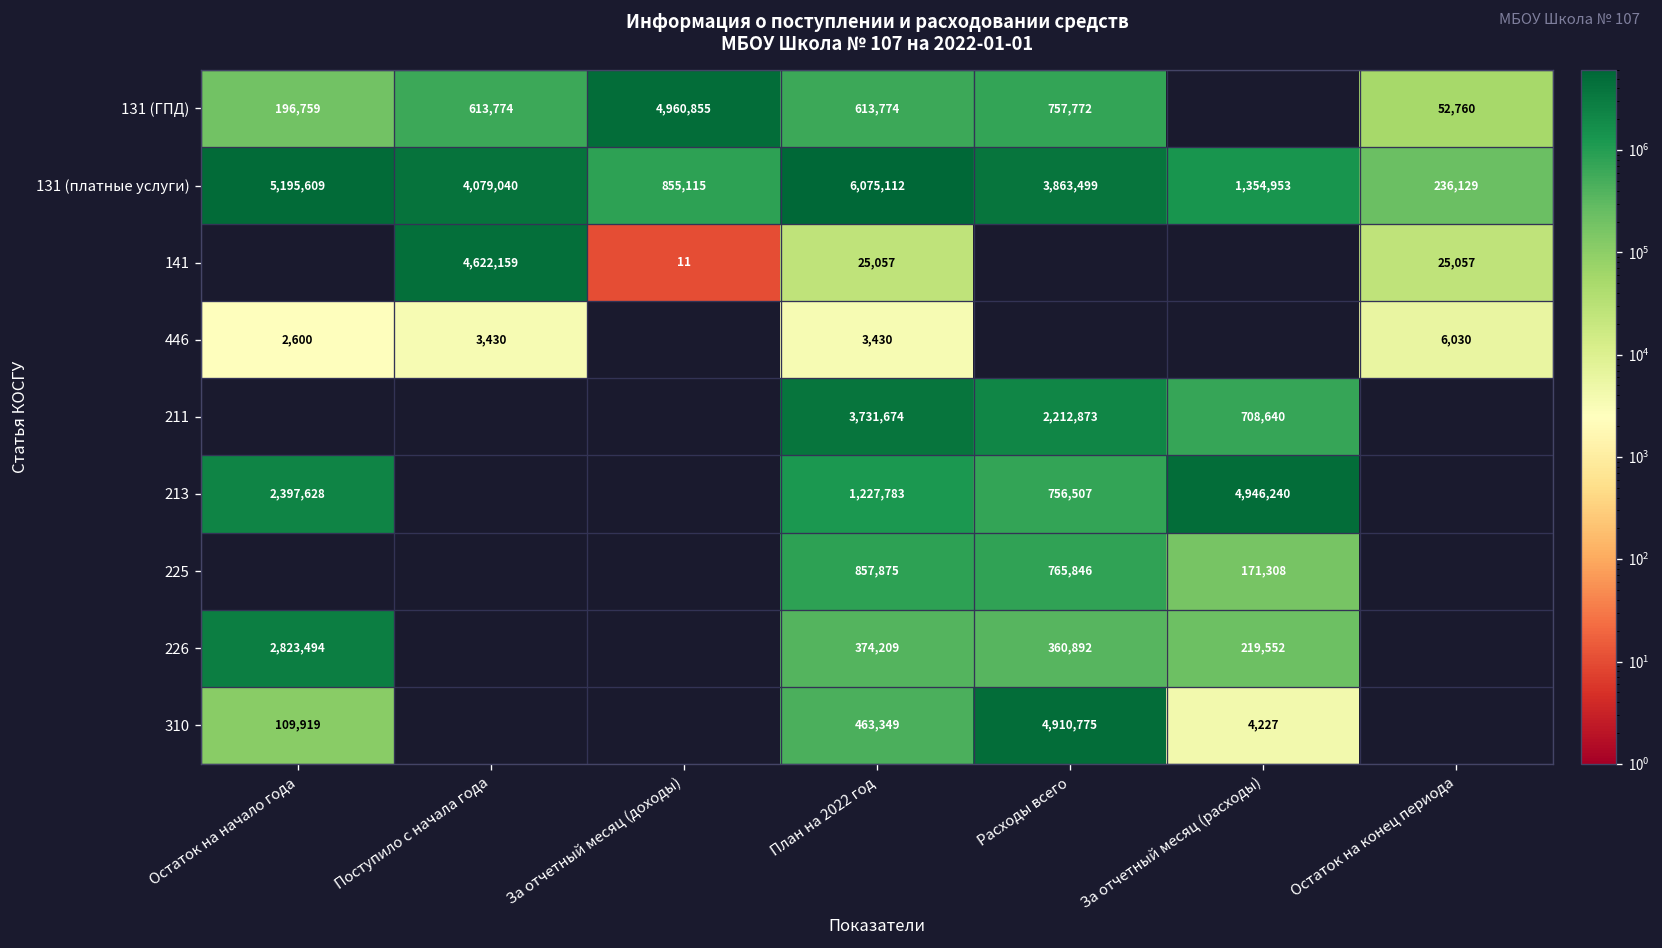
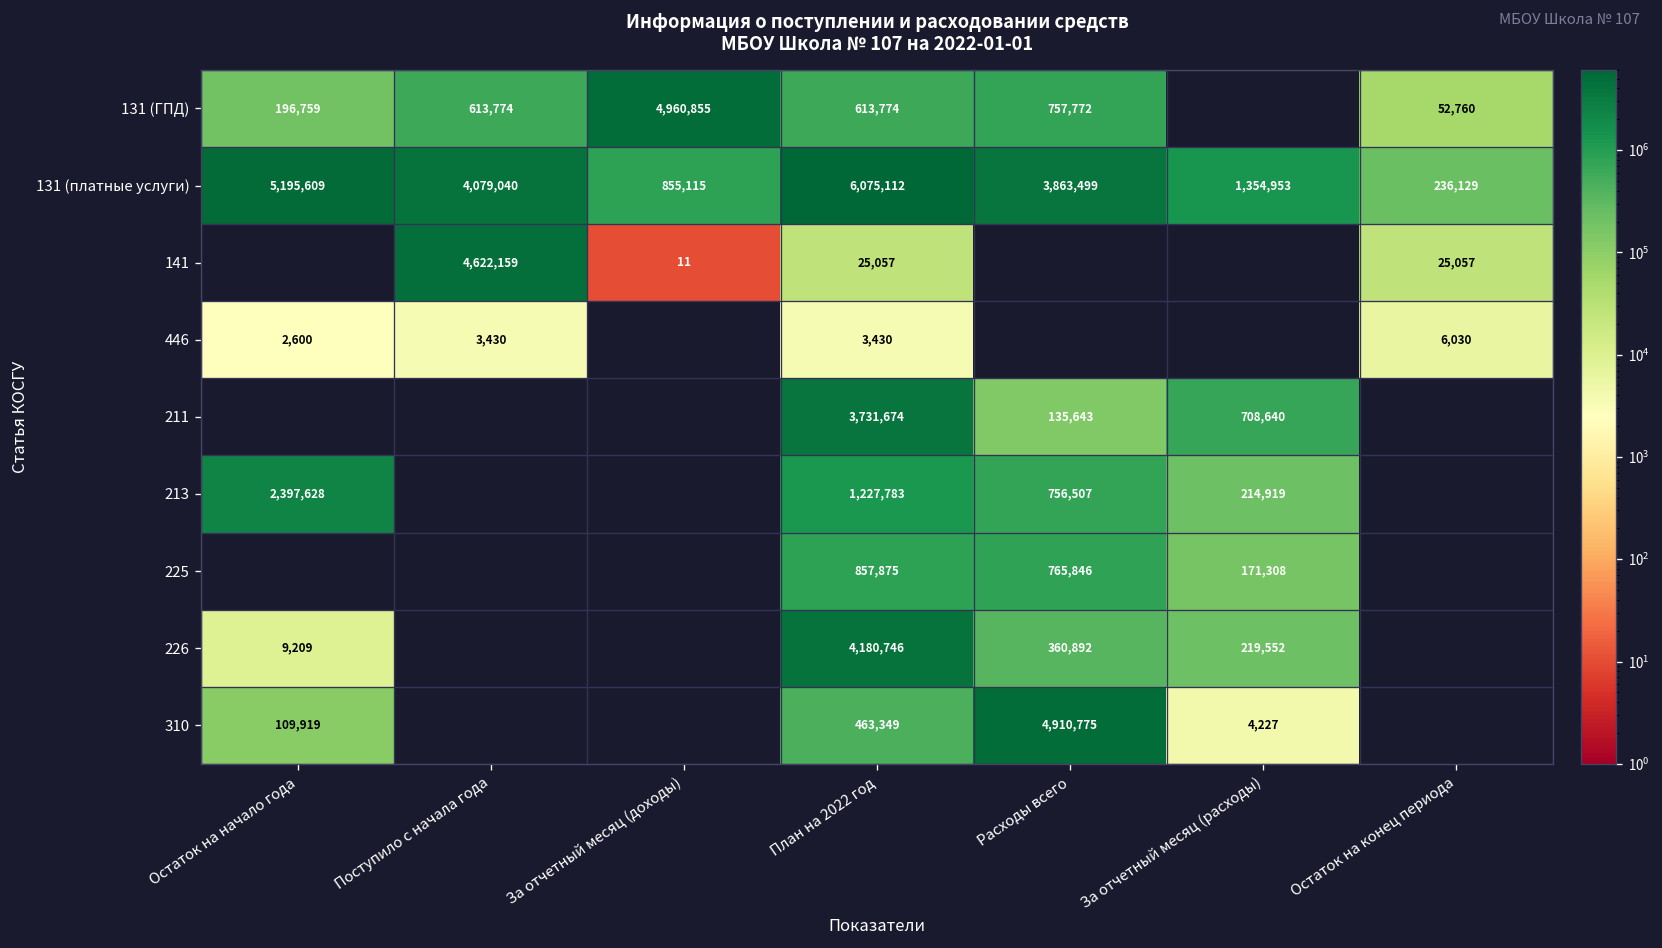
211, Расходы всего: 2,212,873 -> 135,643
213, За отчетный месяц (расходы): 4,946,240 -> 214,919
226, Остаток на начало года: 2,823,494 -> 9,209
226, План на 2022 год: 374,209 -> 4,180,746
